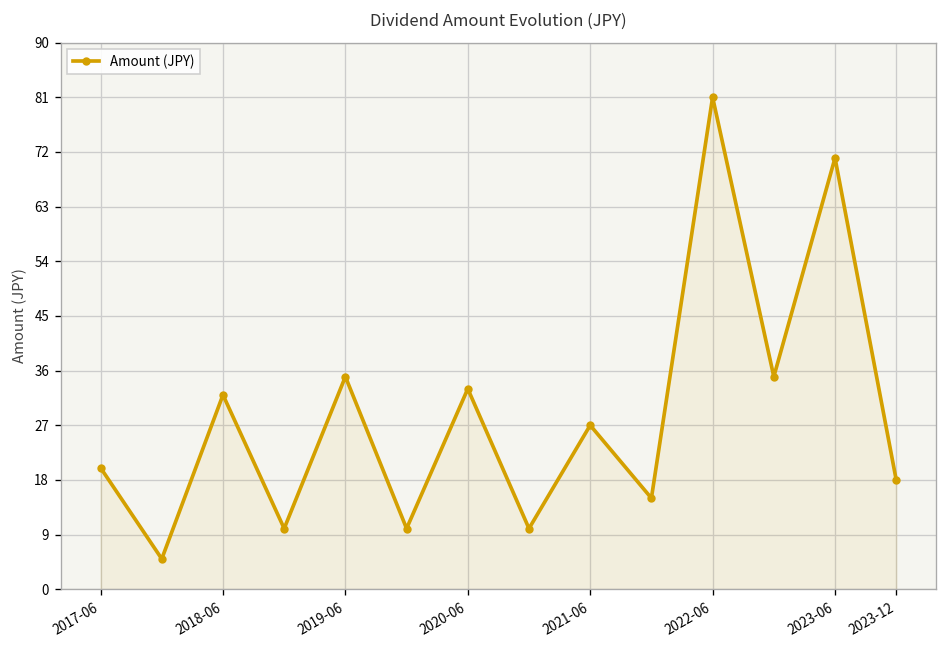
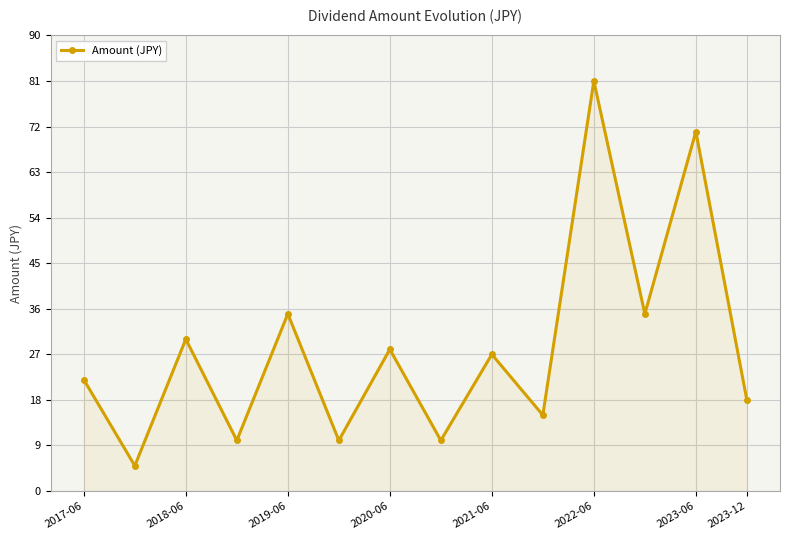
2017-06: 20 -> 22
2018-06: 32 -> 30
2020-06: 33 -> 28
